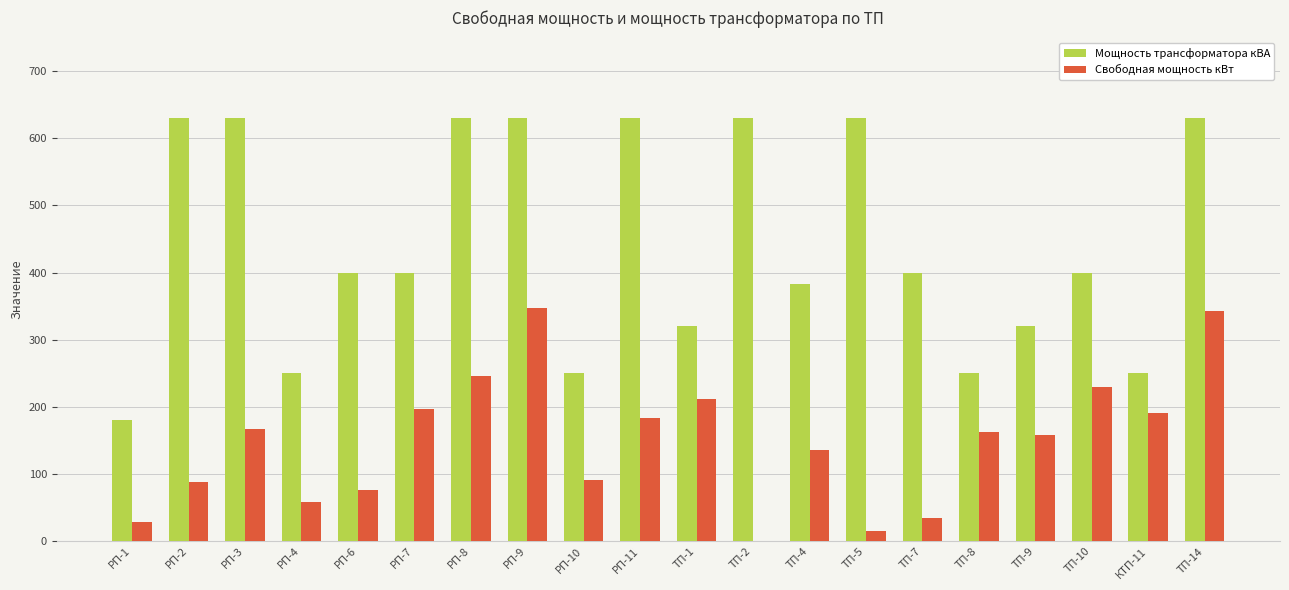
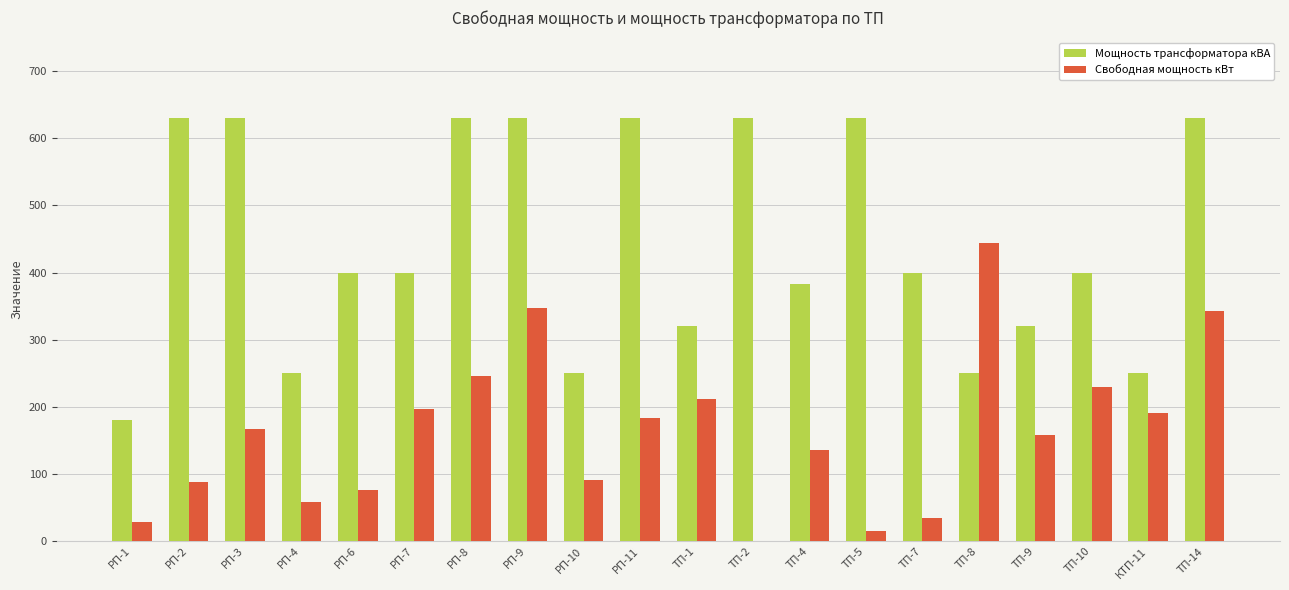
Свободная мощность кВт, ТП-8: 160 -> 440
